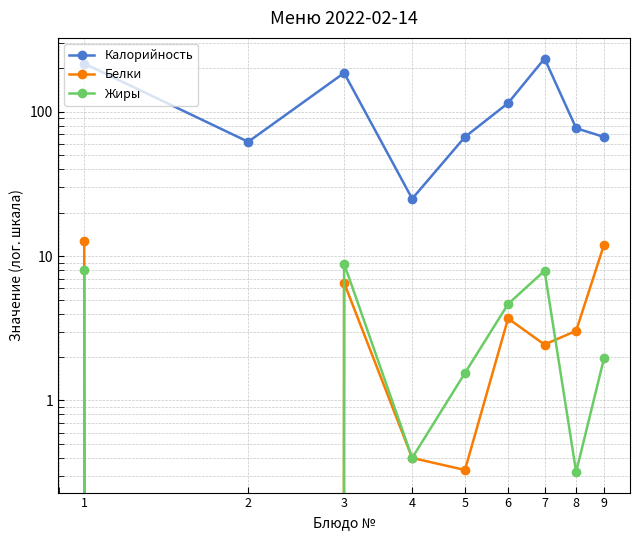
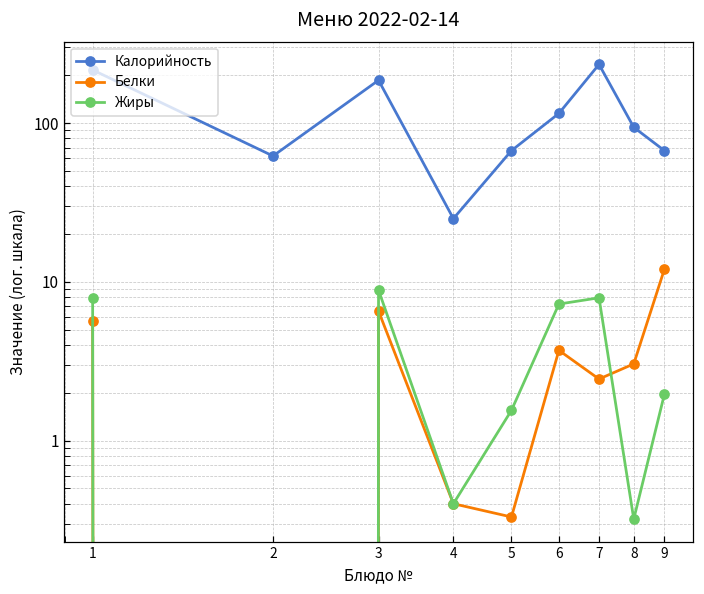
Белки, 1: 13 -> 5.6
Жиры, 6: 4.7 -> 7
Калорийность, 8: 80 -> 90
